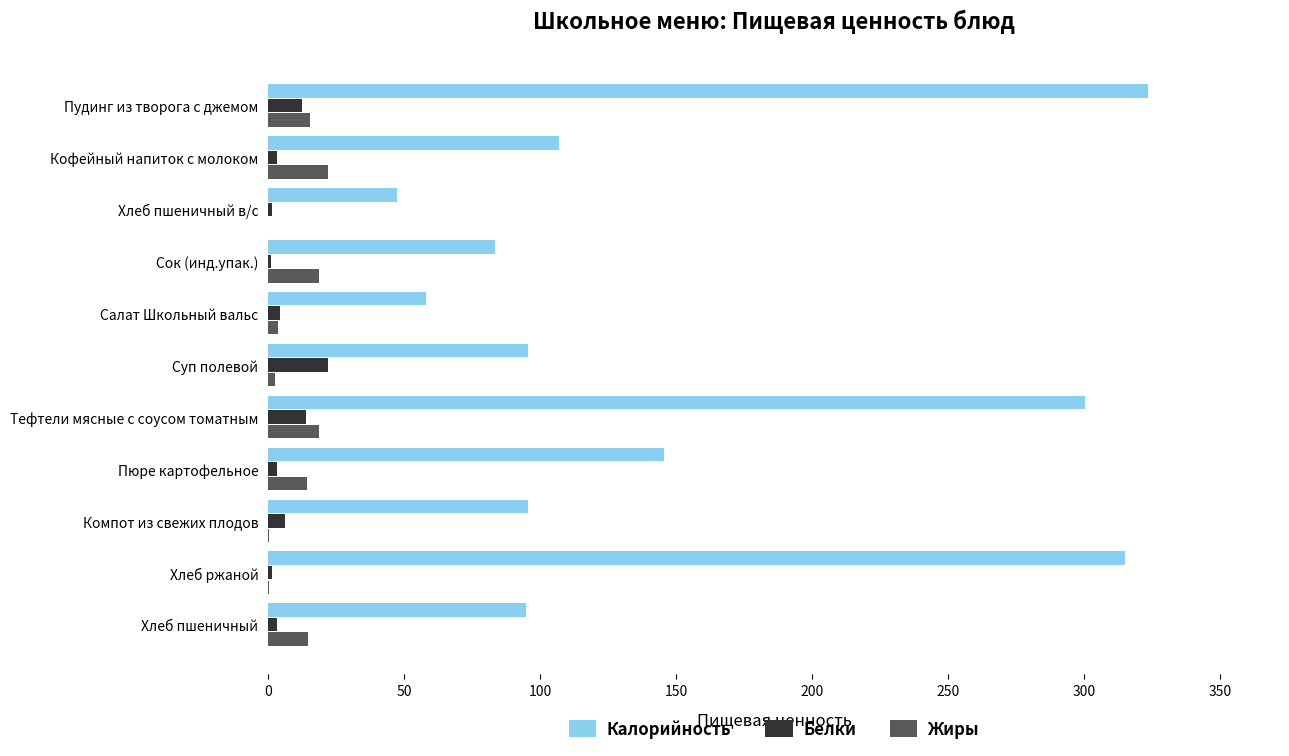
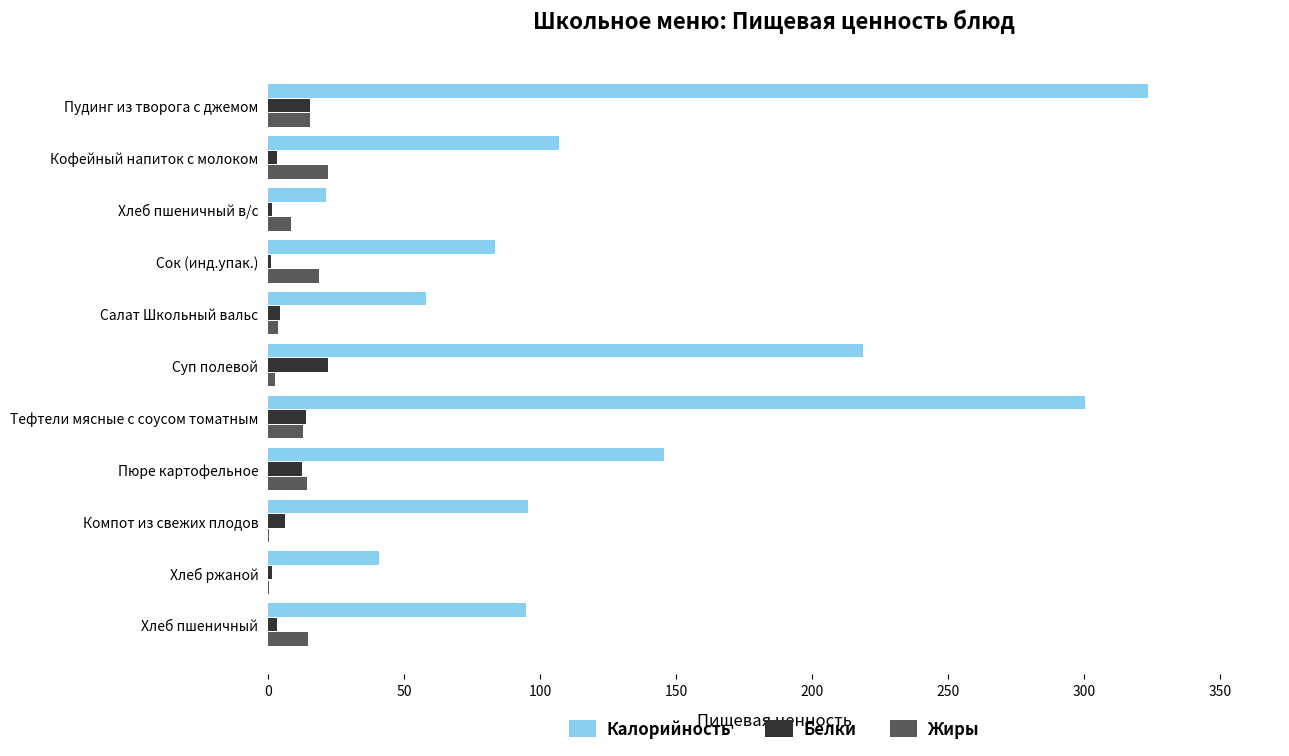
Белки, Пудинг из творога с джемом: 12 -> 16
Калорийность, Хлеб пшеничный в/с: 47 -> 21
Жиры, Хлеб пшеничный в/с: 0 -> 8
Калорийность, Суп полевой: 96 -> 219
Жиры, Тефтели мясные с соусом томатным: 19 -> 13
Белки, Пюре картофельное: 3 -> 13
Калорийность, Хлеб ржаной: 315 -> 41
